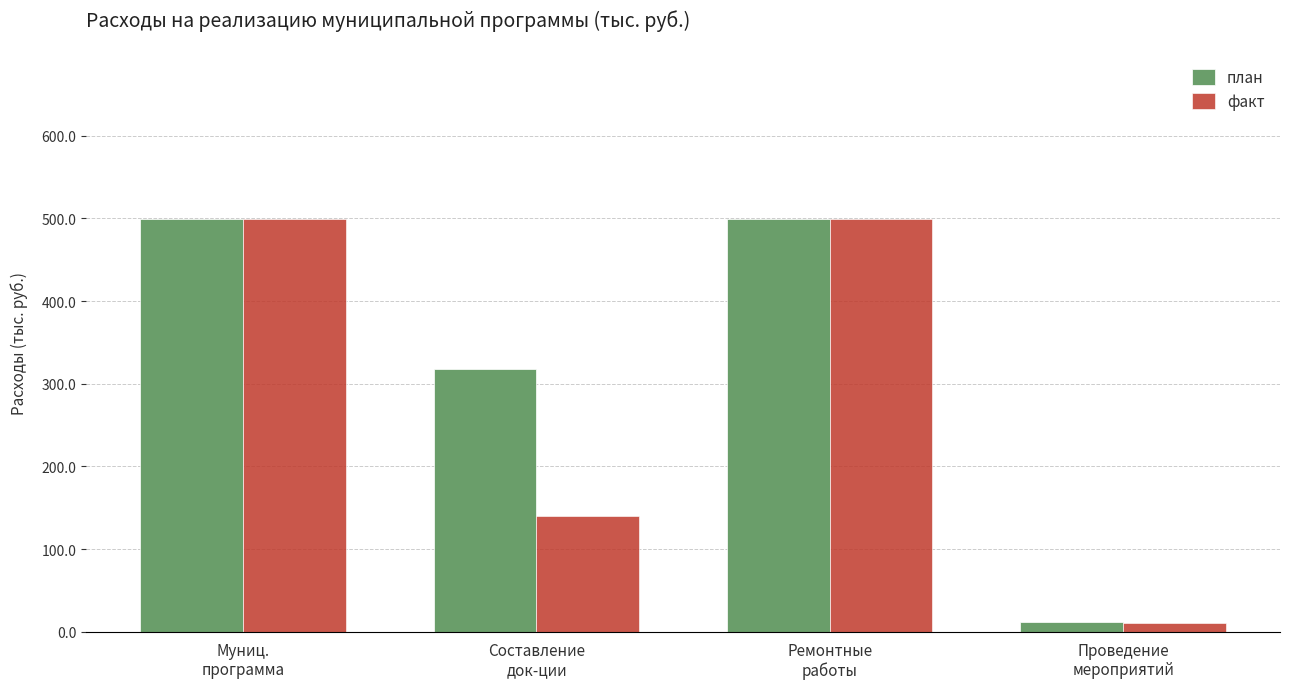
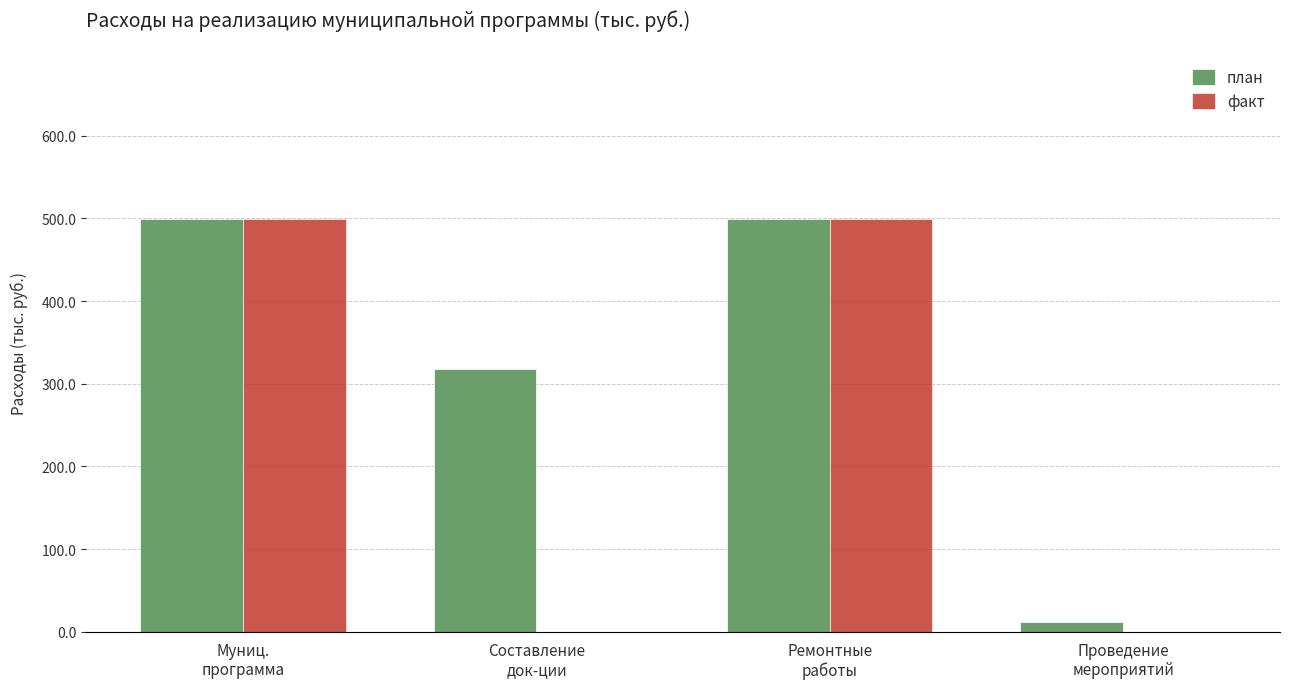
факт, Составление док-ции: 140 -> 0
факт, Проведение мероприятий: 10 -> 0
